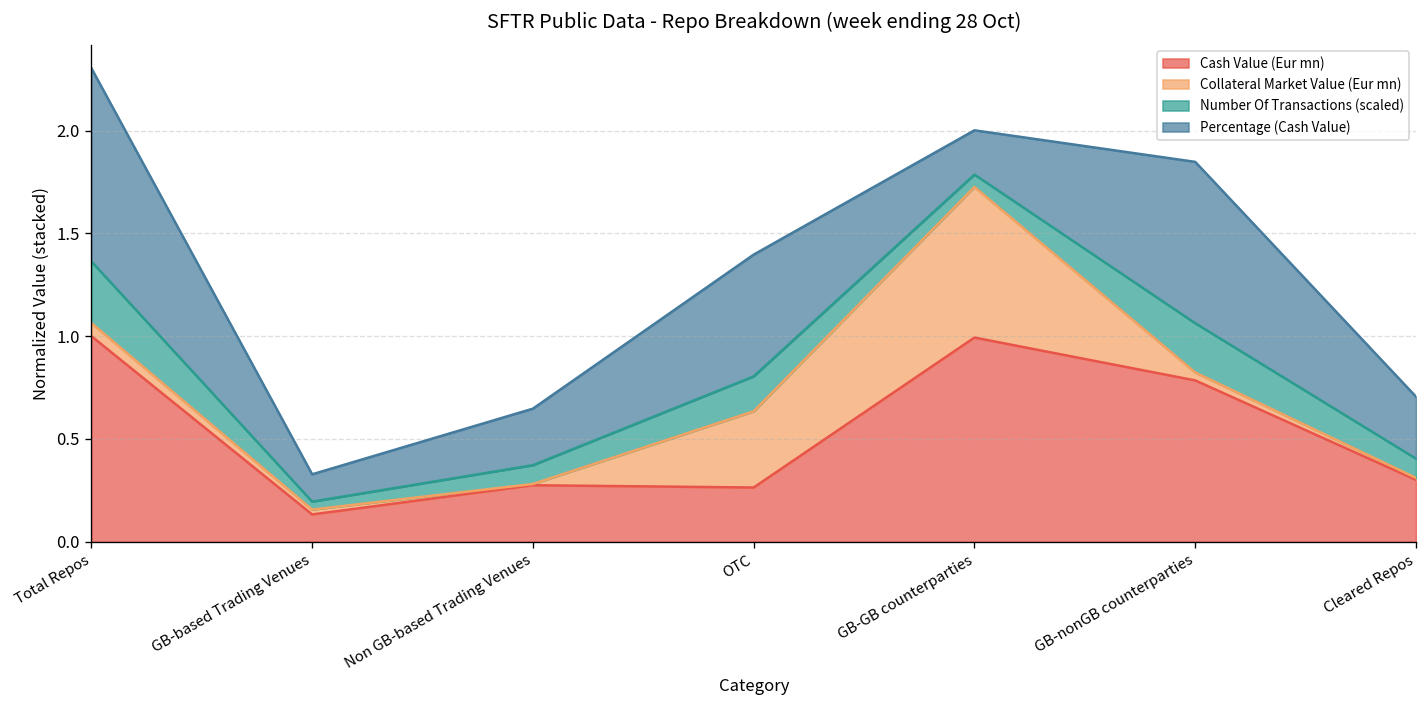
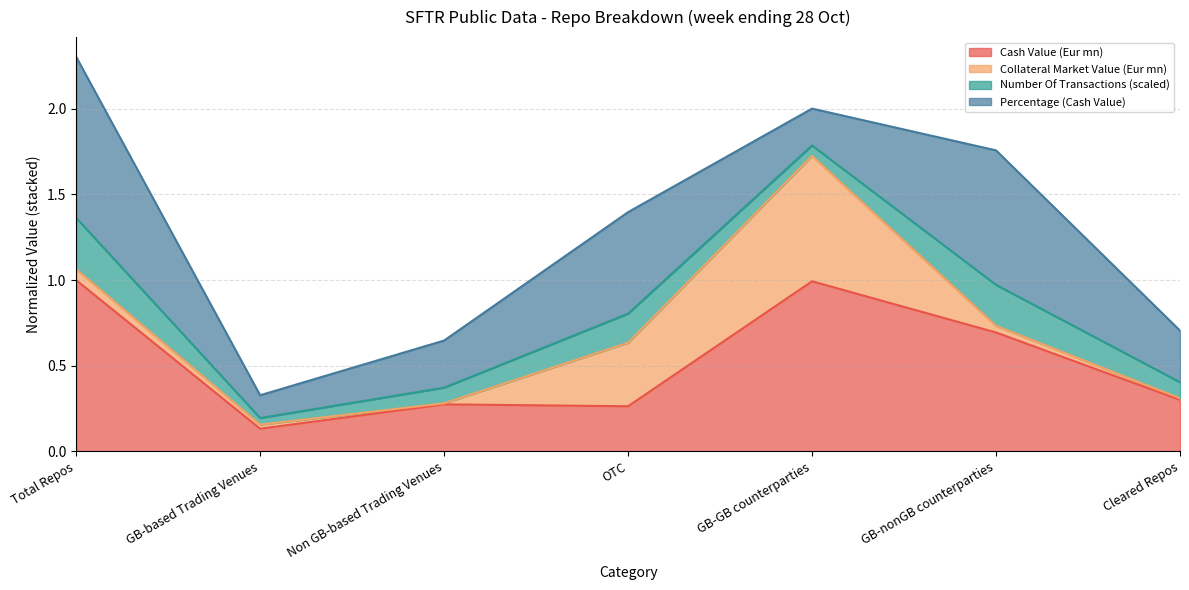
Cash Value (Eur mn), GB-nonGB counterparties: 0.78 -> 0.69
